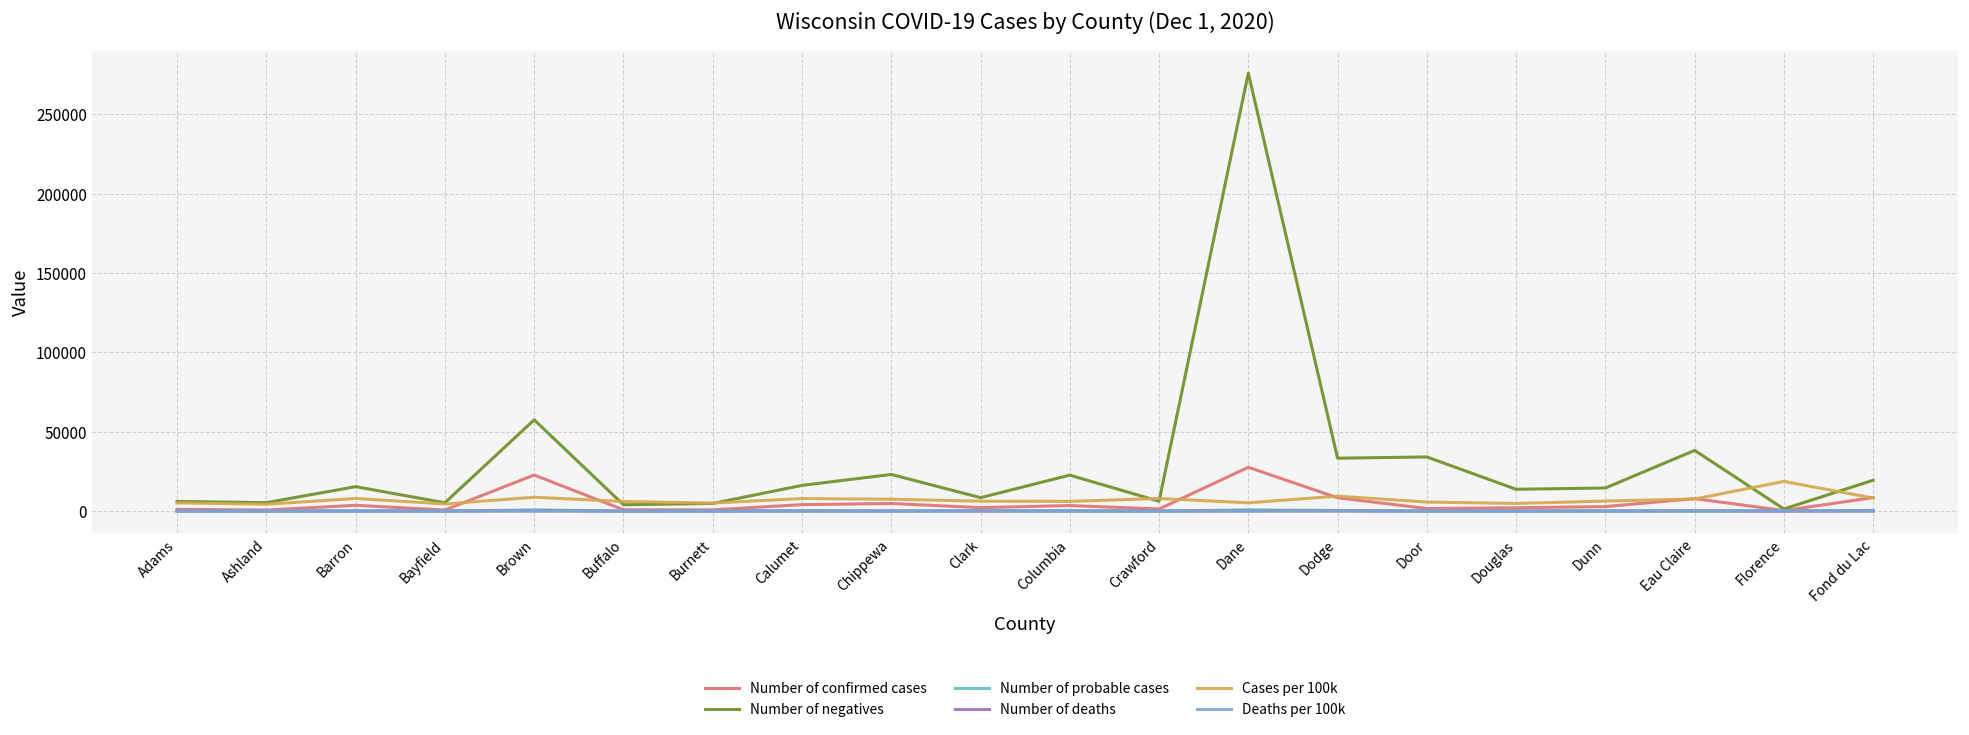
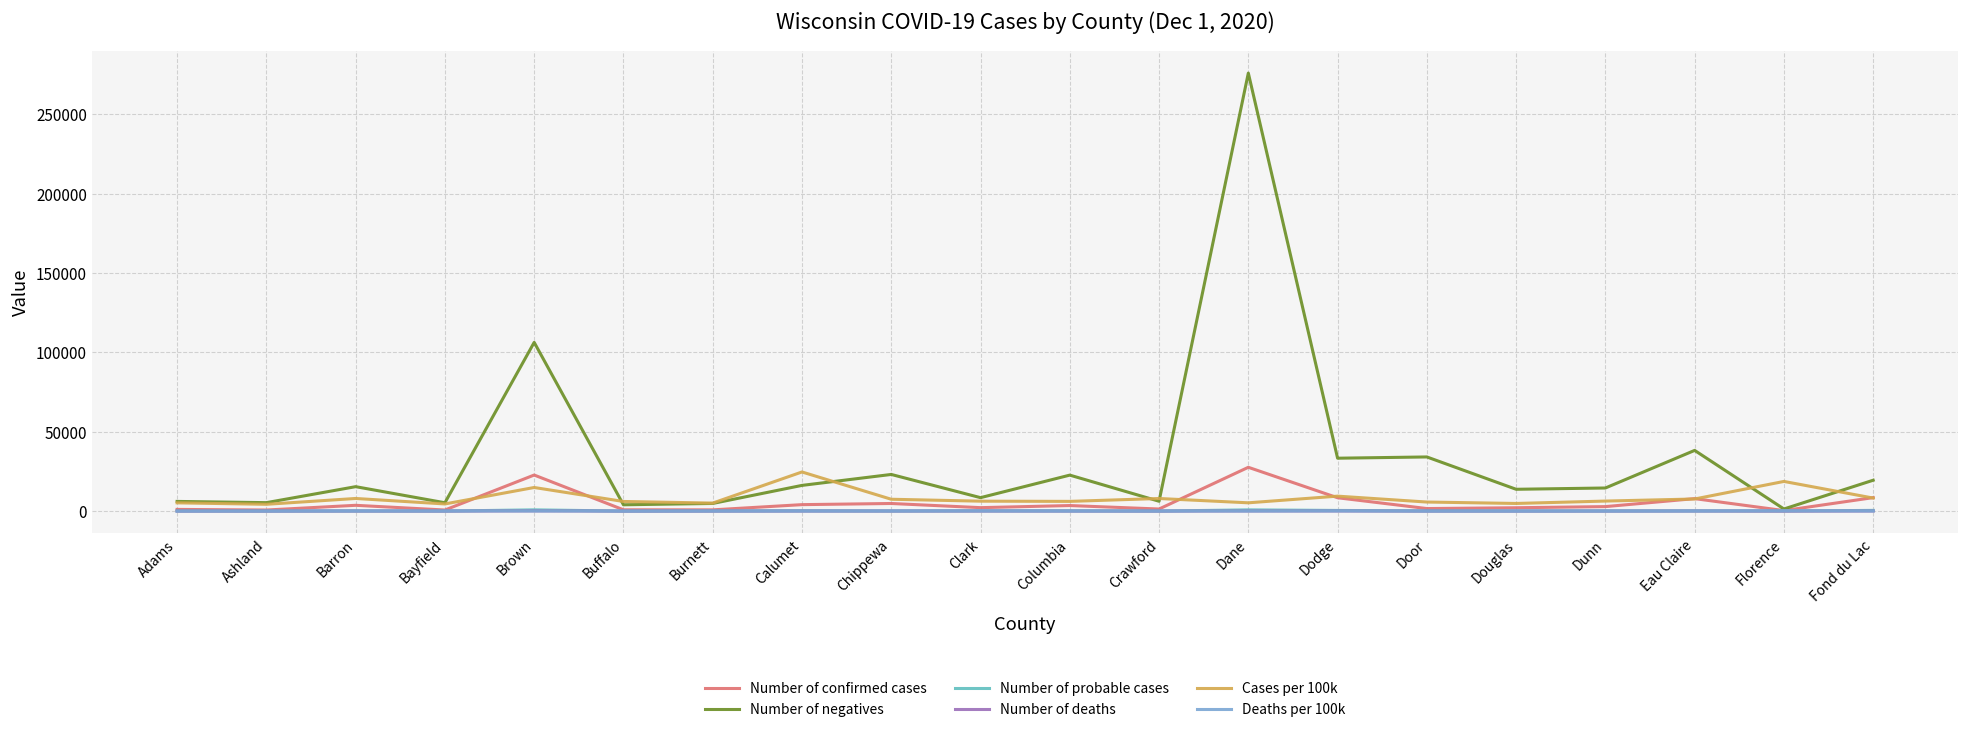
Number of negatives, Brown: 58000 -> 106000
Cases per 100k, Brown: 9000 -> 15000
Cases per 100k, Calumet: 8000 -> 25000
